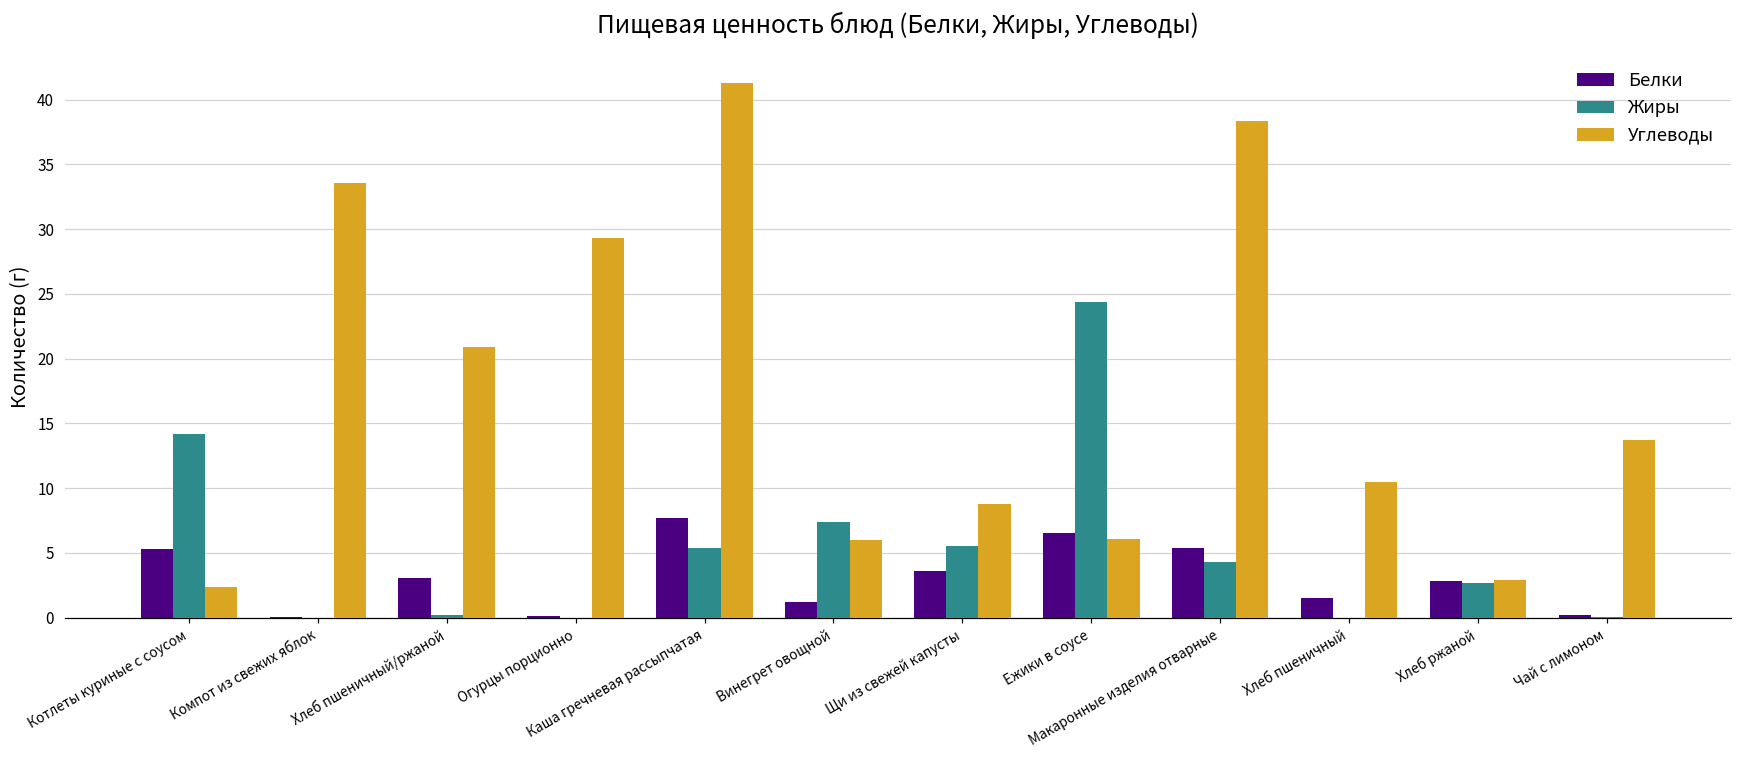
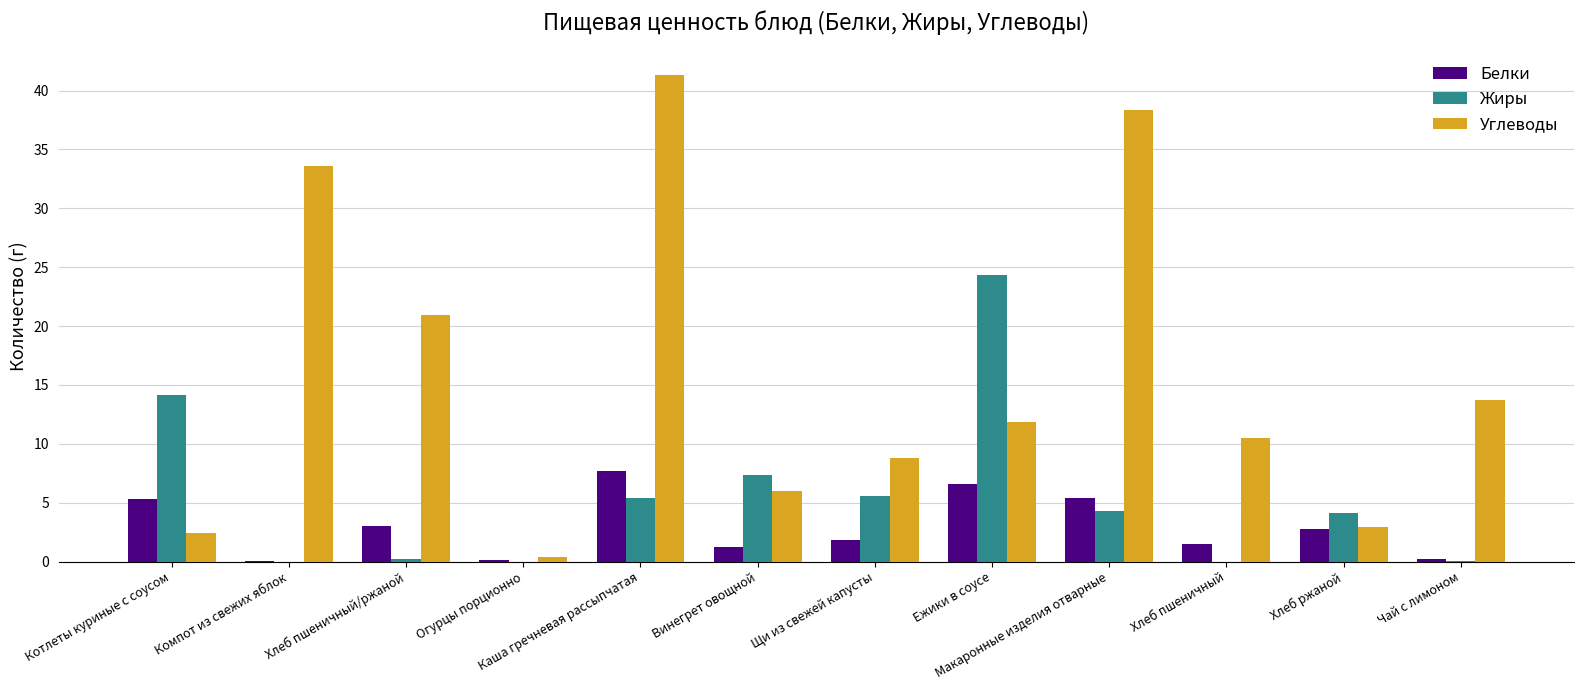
Углеводы, Огурцы порционно: 29.4 -> 0.4
Белки, Щи из свежей капусты: 3.6 -> 1.8
Углеводы, Ежики в соусе: 6.0 -> 11.9
Жиры, Хлеб ржаной: 2.7 -> 4.1
